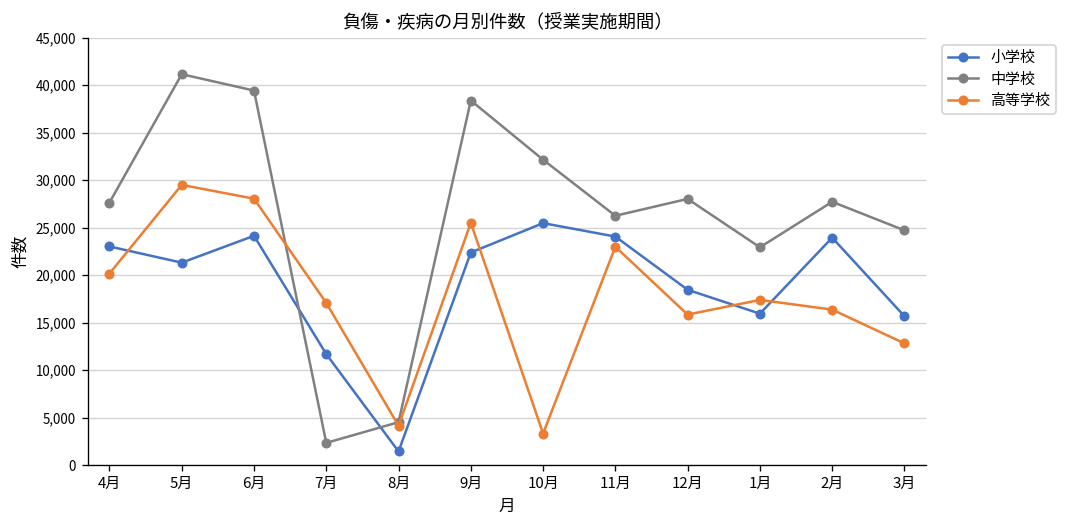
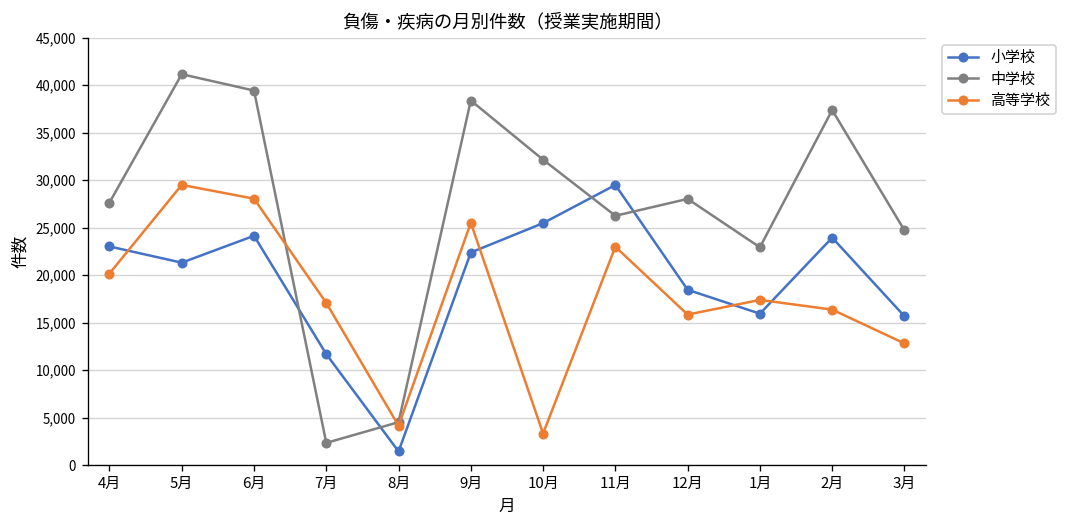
小学校, 11月: 24,000 -> 29,000
中学校, 2月: 28,000 -> 37,000
